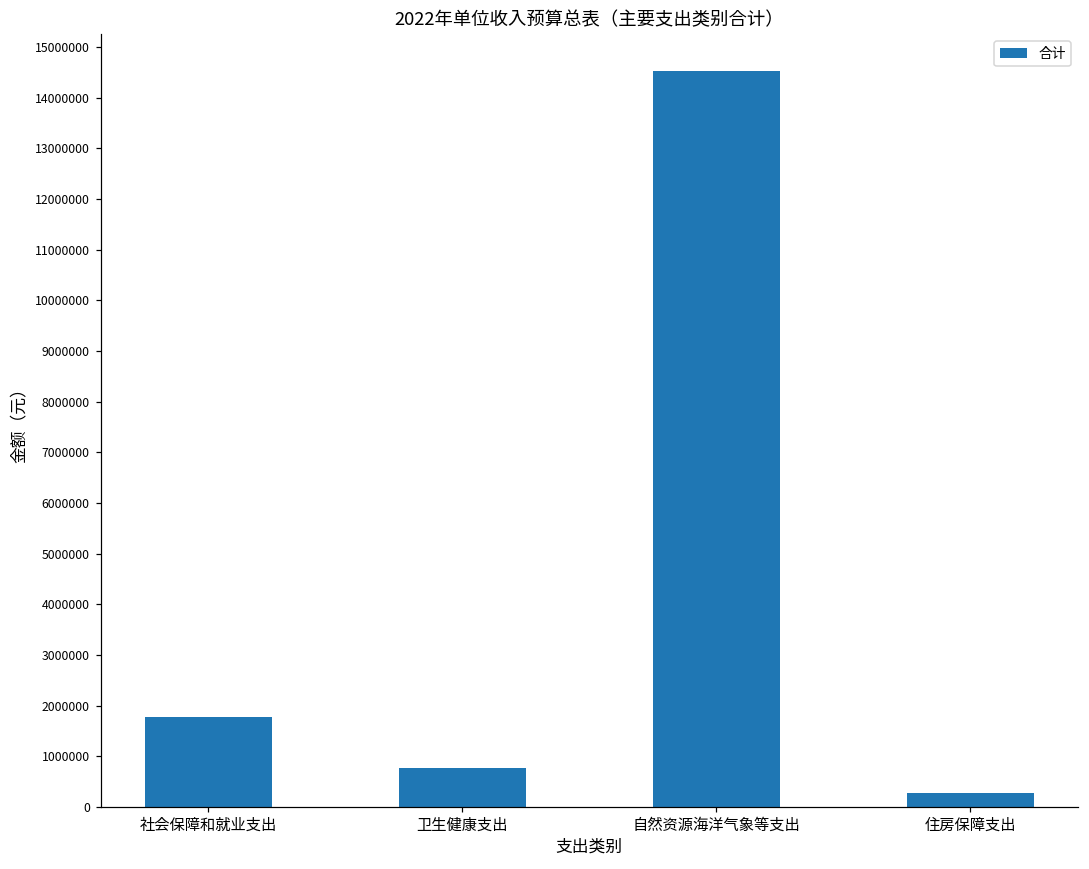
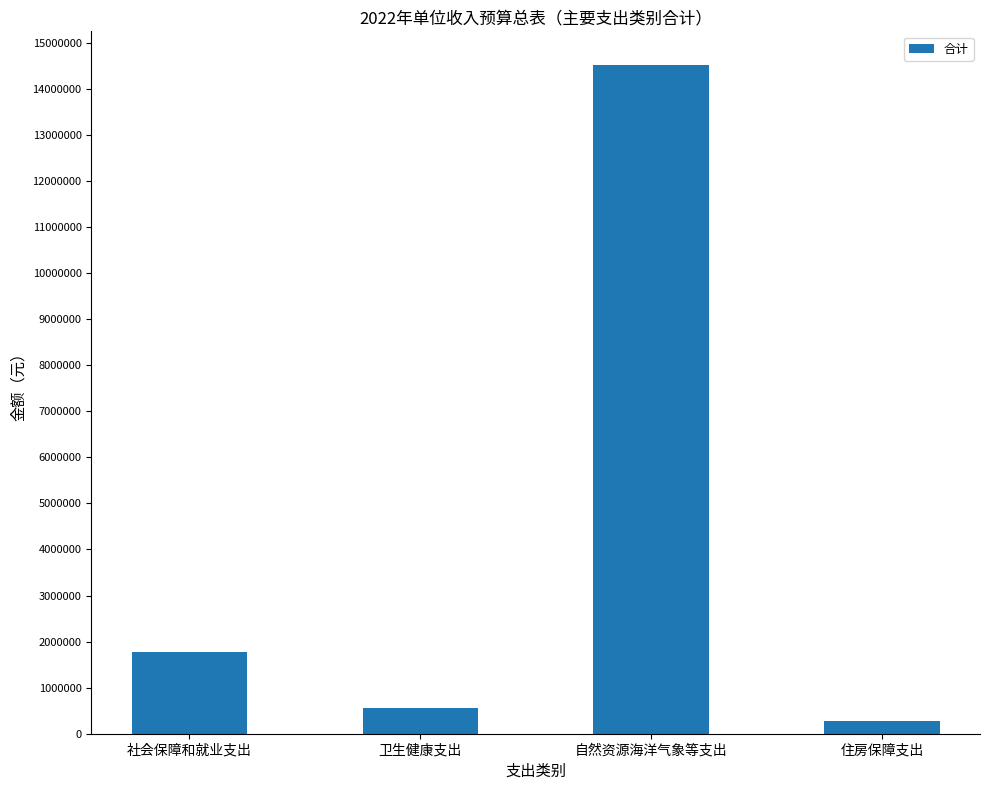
卫生健康支出: 800000 -> 600000
